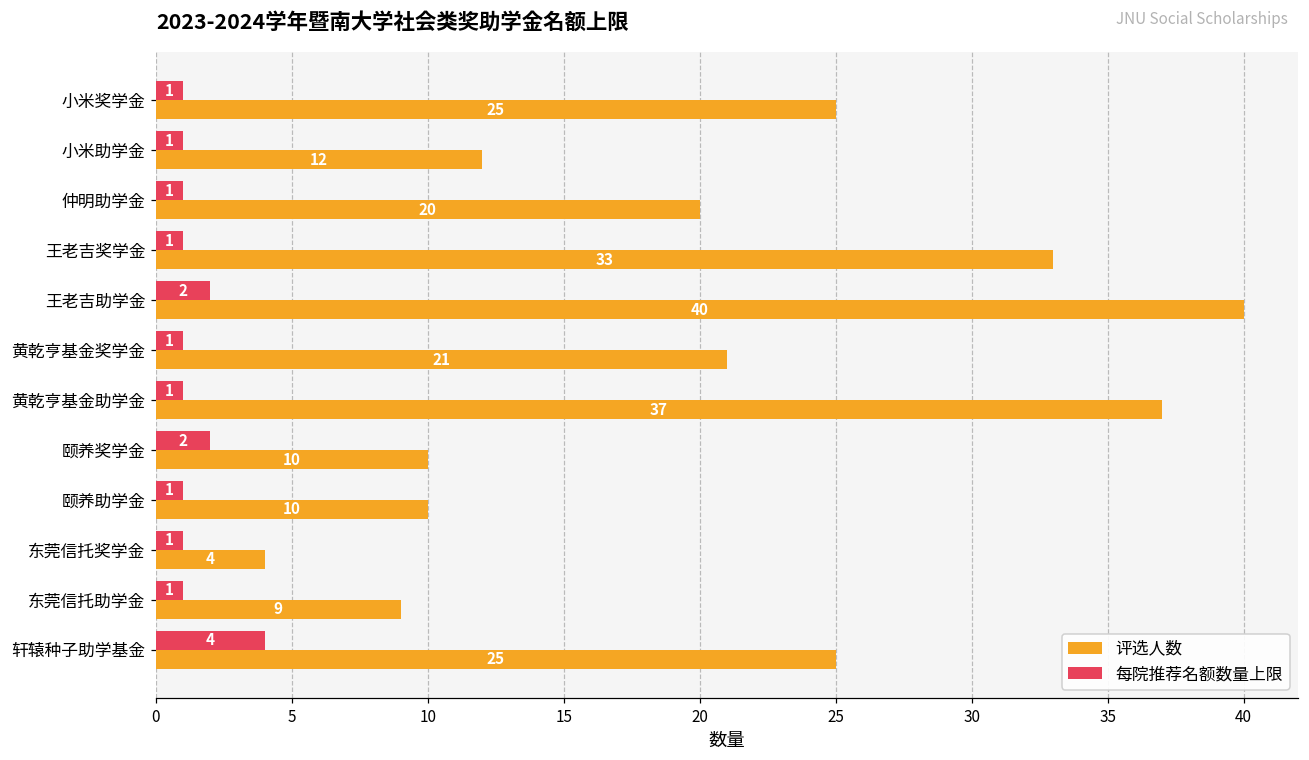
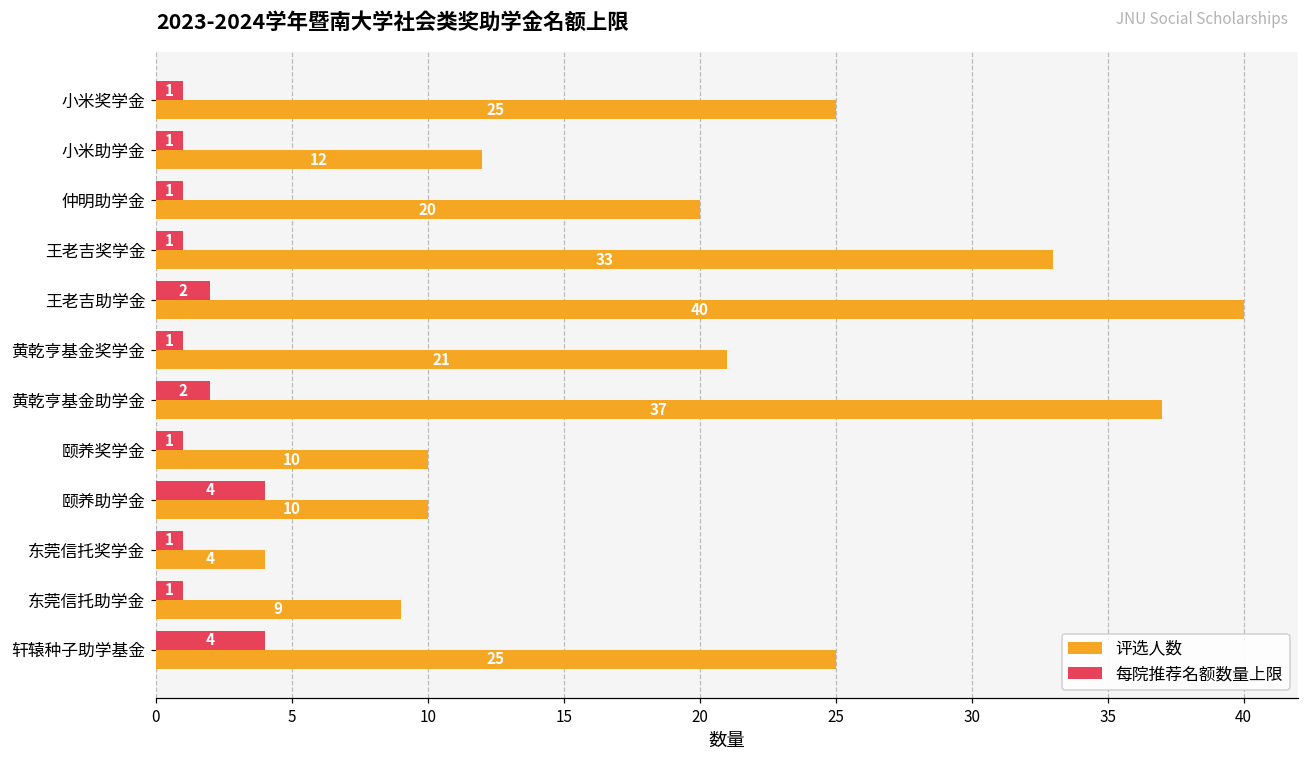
每院推荐名额数量上限, 黄乾亨基金助学金: 1 -> 2
每院推荐名额数量上限, 颐养奖学金: 2 -> 1
每院推荐名额数量上限, 颐养助学金: 1 -> 4
